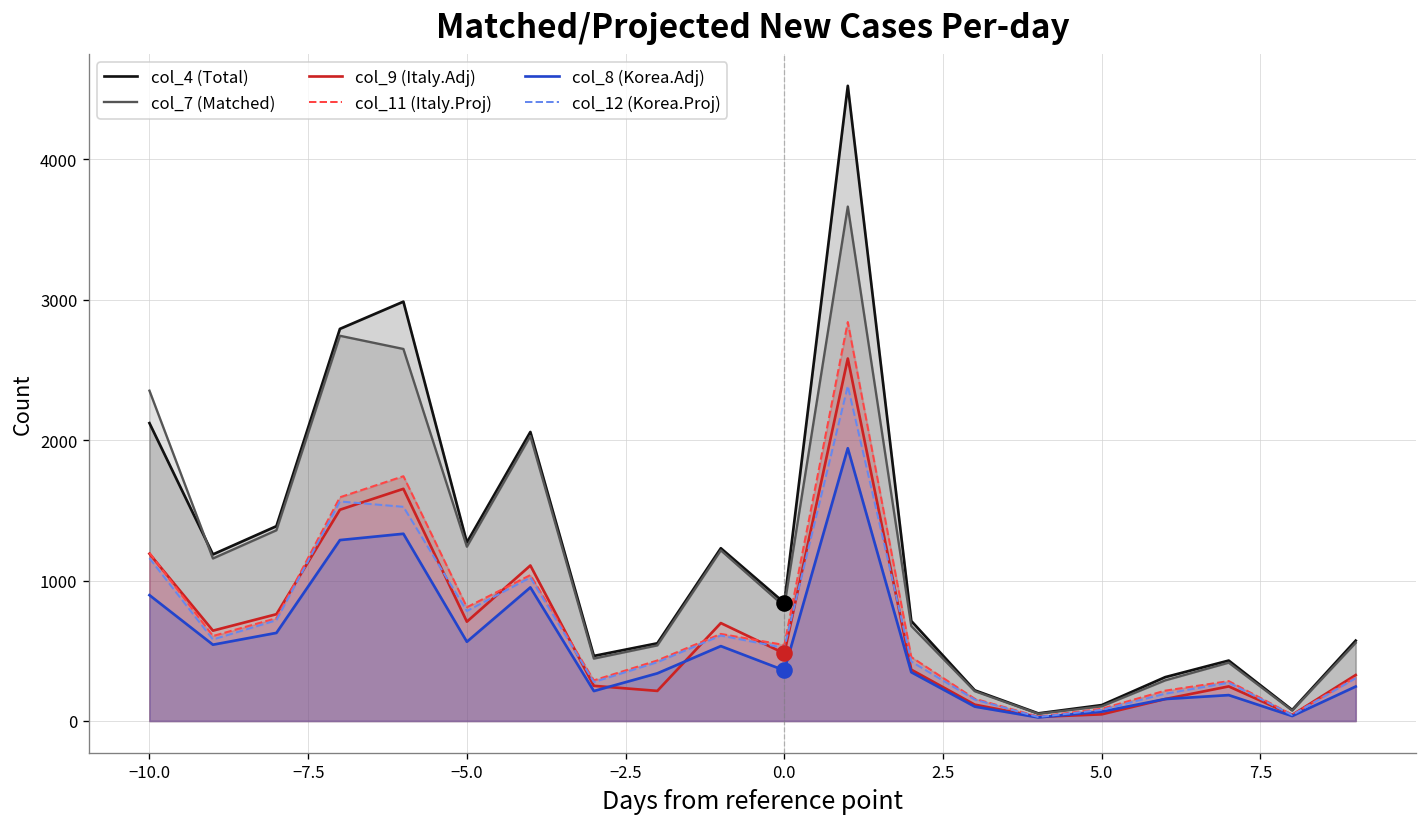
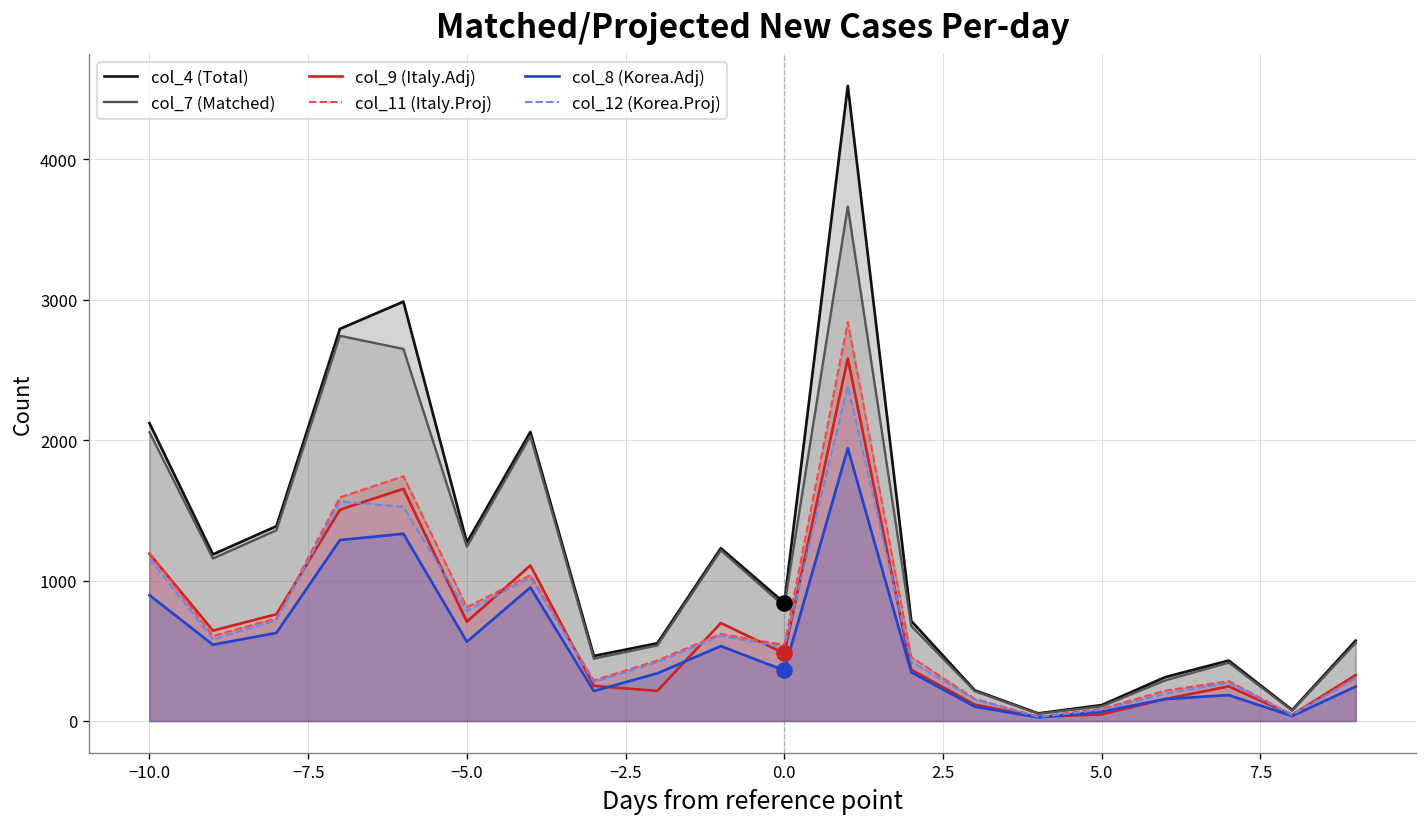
col_7 (Matched), −10.0: 2350 -> 2060
